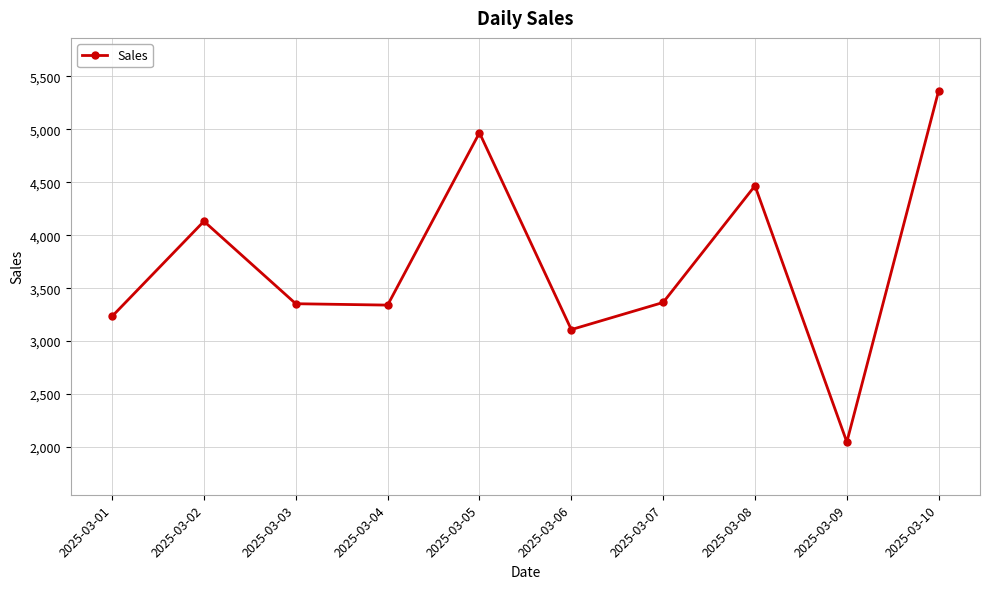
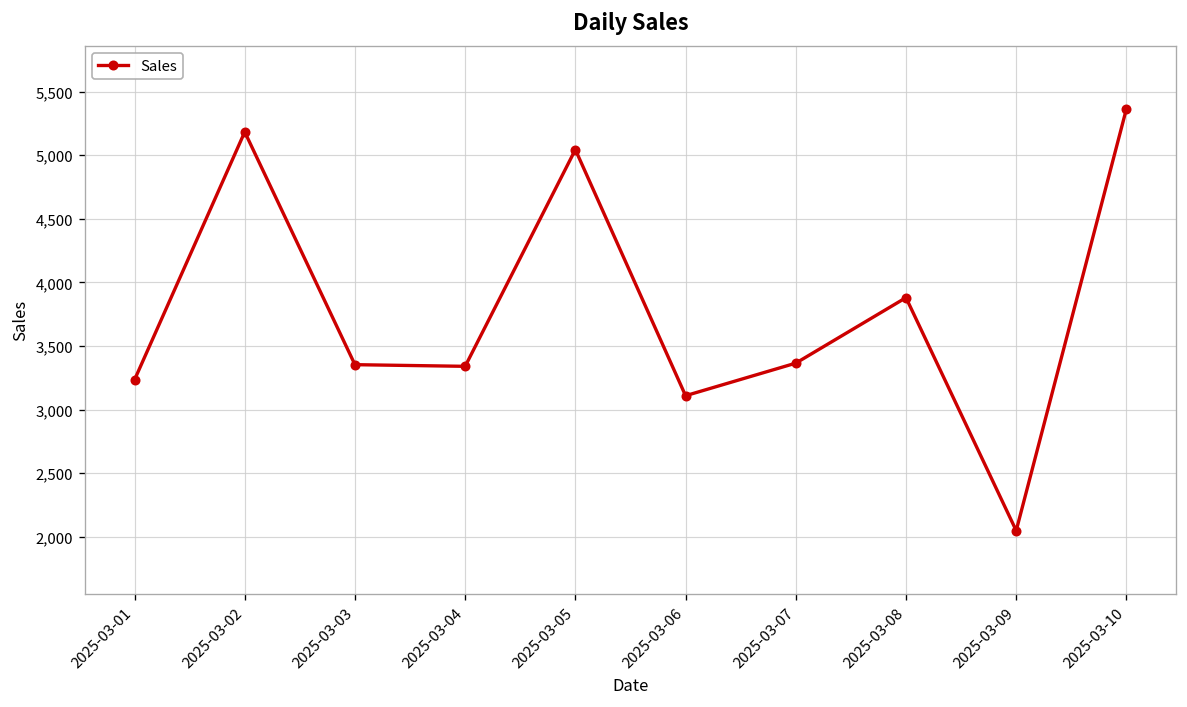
2025-03-02: 4,130 -> 5,180
2025-03-05: 4,970 -> 5,040
2025-03-08: 4,470 -> 3,880
